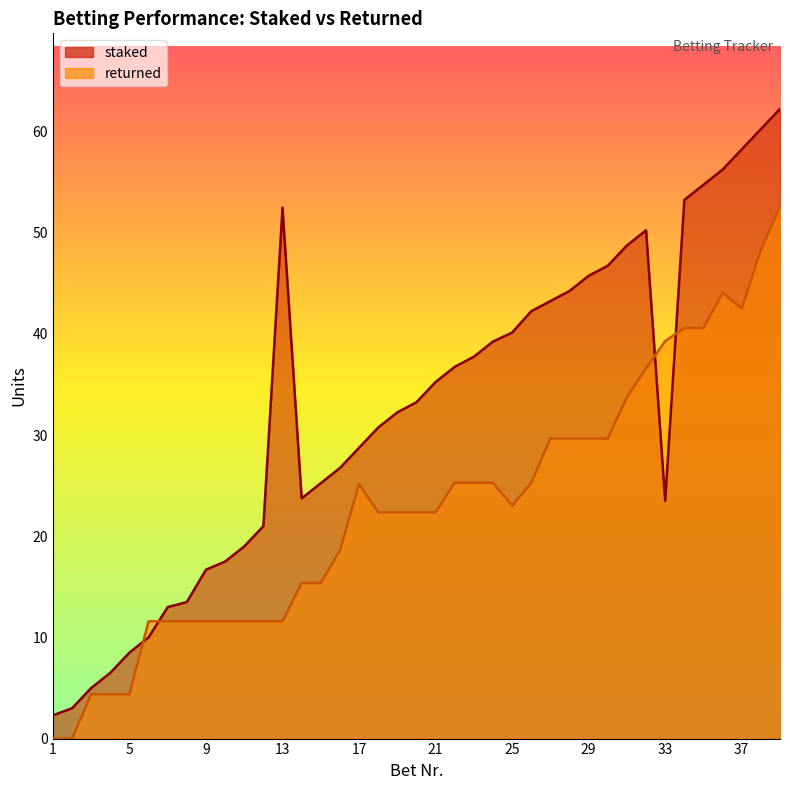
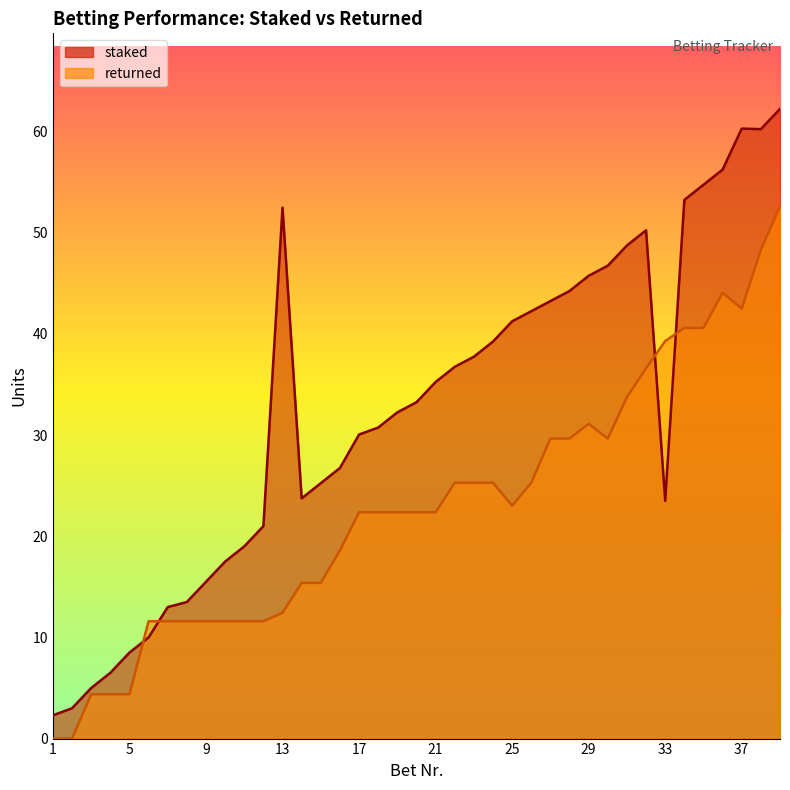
staked, 9: 16.7 -> 15.5
returned, 13: 11.6 -> 12.4
staked, 17: 28.8 -> 30.1
returned, 17: 25.2 -> 22.4
staked, 25: 40.1 -> 41.3
returned, 29: 29.7 -> 31.1
staked, 37: 58.3 -> 60.3
